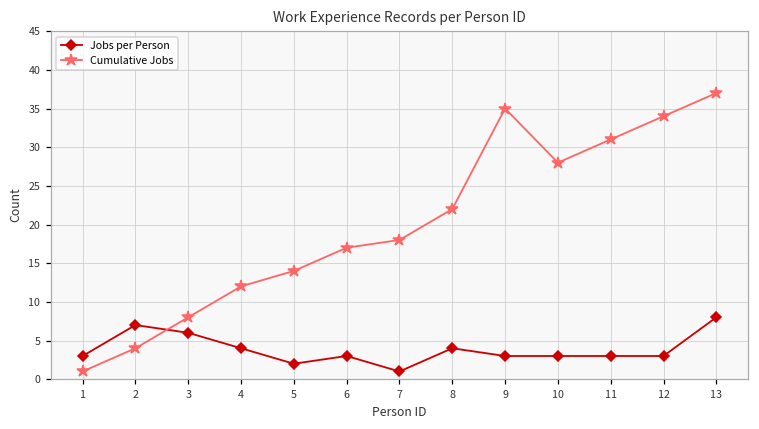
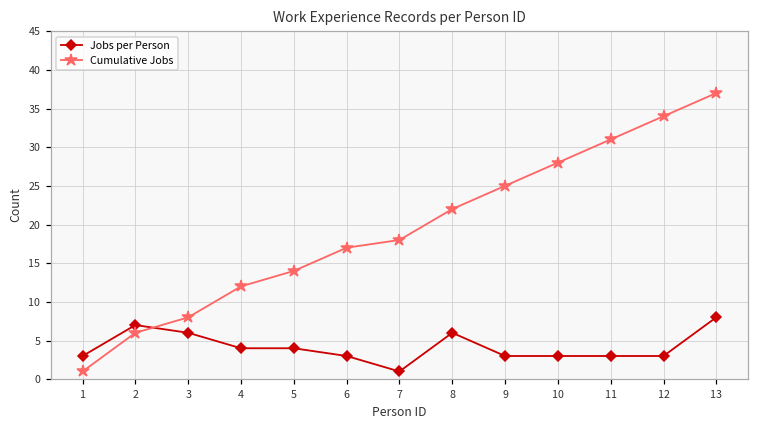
Cumulative Jobs, 2: 4 -> 6
Jobs per Person, 5: 2 -> 4
Jobs per Person, 8: 4 -> 6
Cumulative Jobs, 9: 35 -> 25
